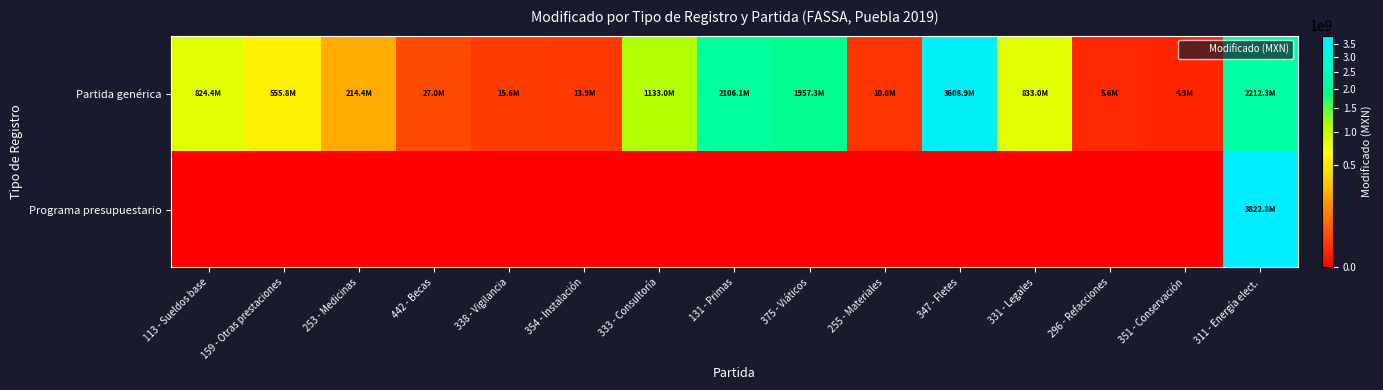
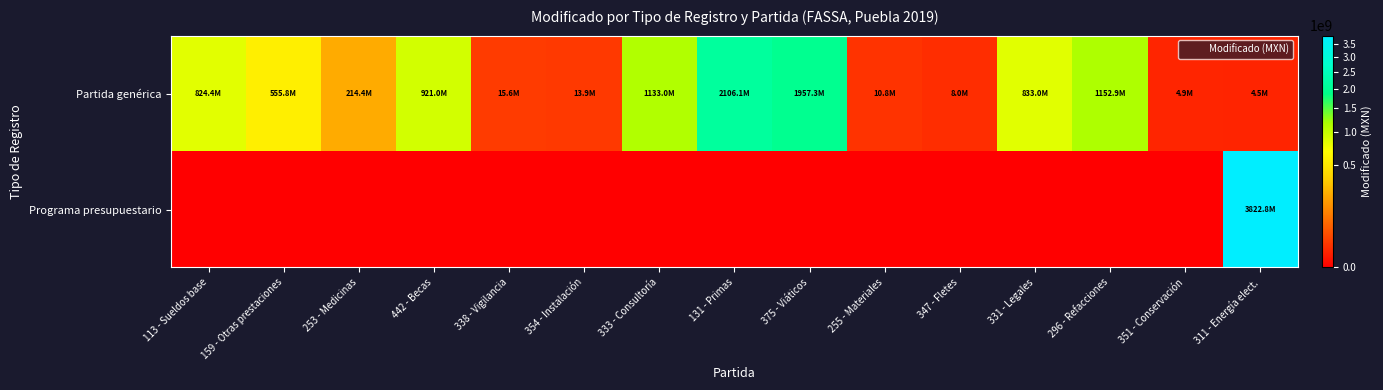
Partida genérica, 442 - Becas: 27.0M -> 921.0M
Partida genérica, 347 - Fletes: 3608.9M -> 8.0M
Partida genérica, 296 - Refacciones: 5.6M -> 1152.9M
Partida genérica, 311 - Energía elect.: 2212.3M -> 4.5M
